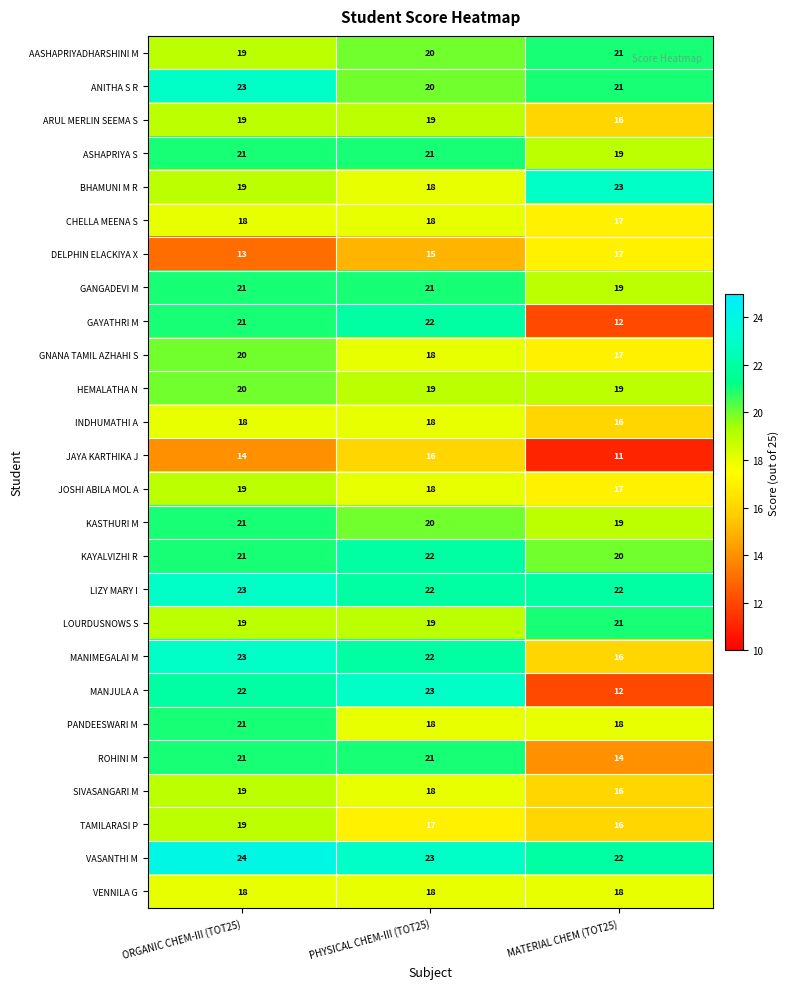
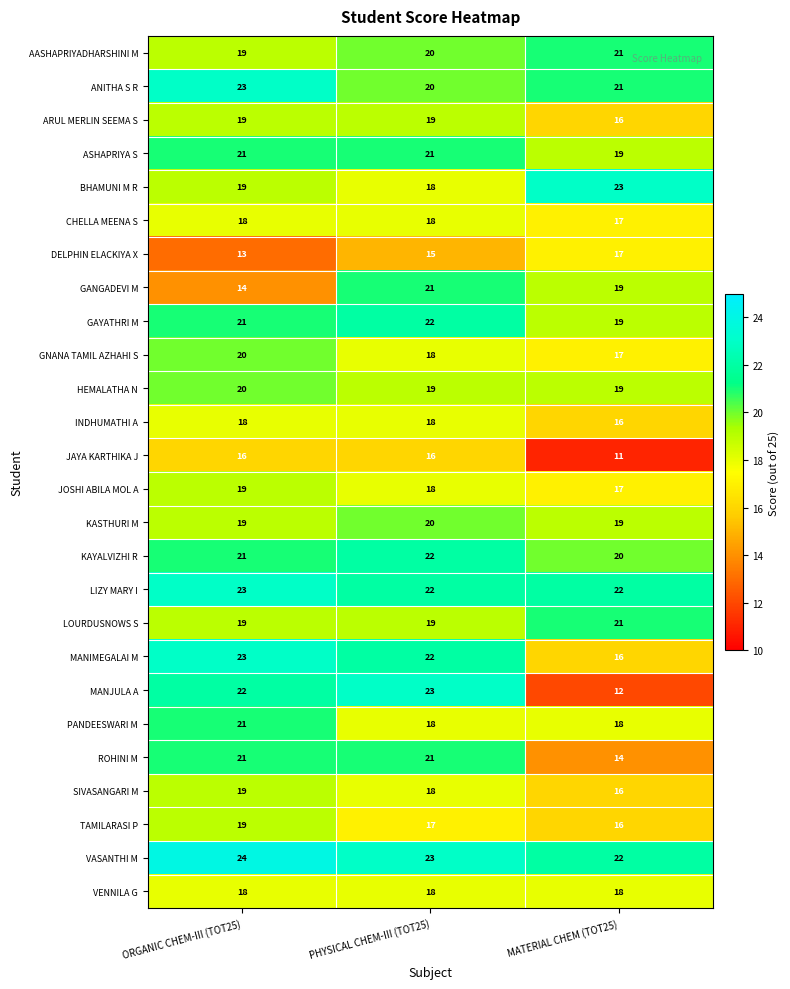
GANGADEVI M, ORGANIC CHEM-III (TOT25): 21 -> 14
GAYATHRI M, MATERIAL CHEM (TOT25): 12 -> 19
JAYA KARTHIKA J, ORGANIC CHEM-III (TOT25): 14 -> 16
KASTHURI M, ORGANIC CHEM-III (TOT25): 21 -> 19
